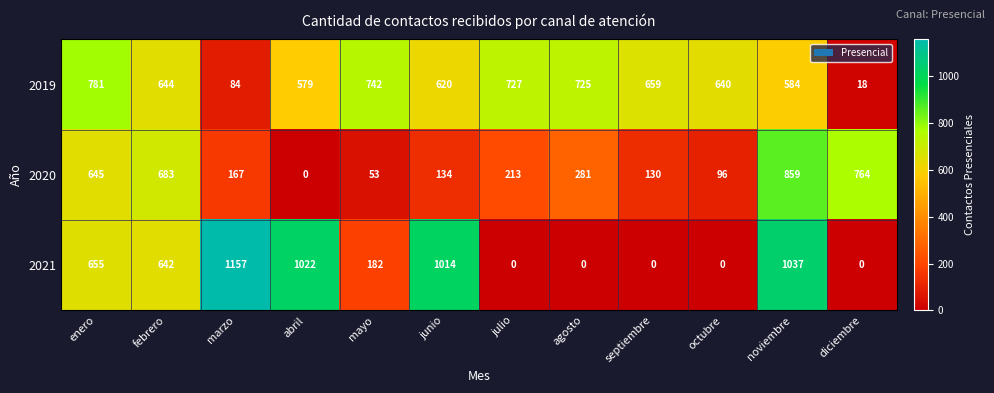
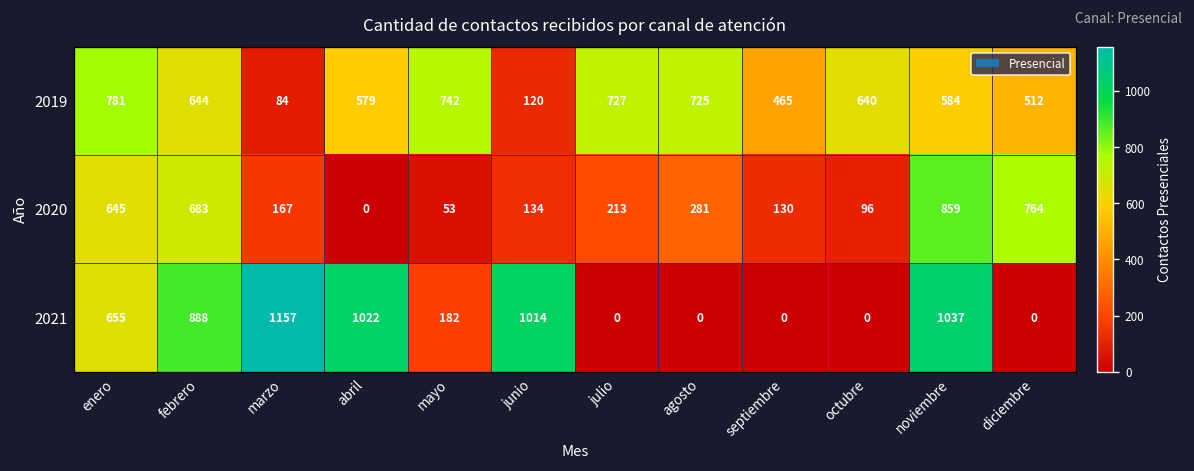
2019, junio: 620 -> 120
2019, septiembre: 659 -> 465
2019, diciembre: 18 -> 512
2021, febrero: 642 -> 888
